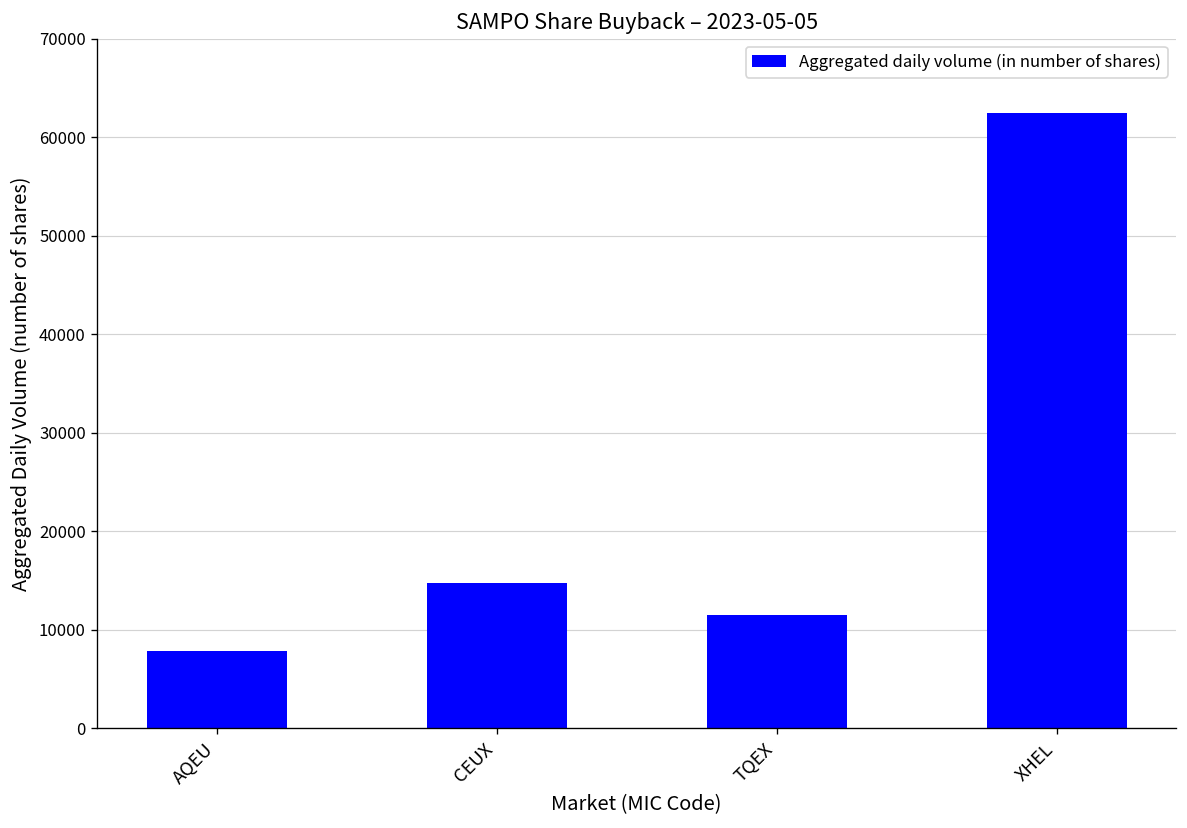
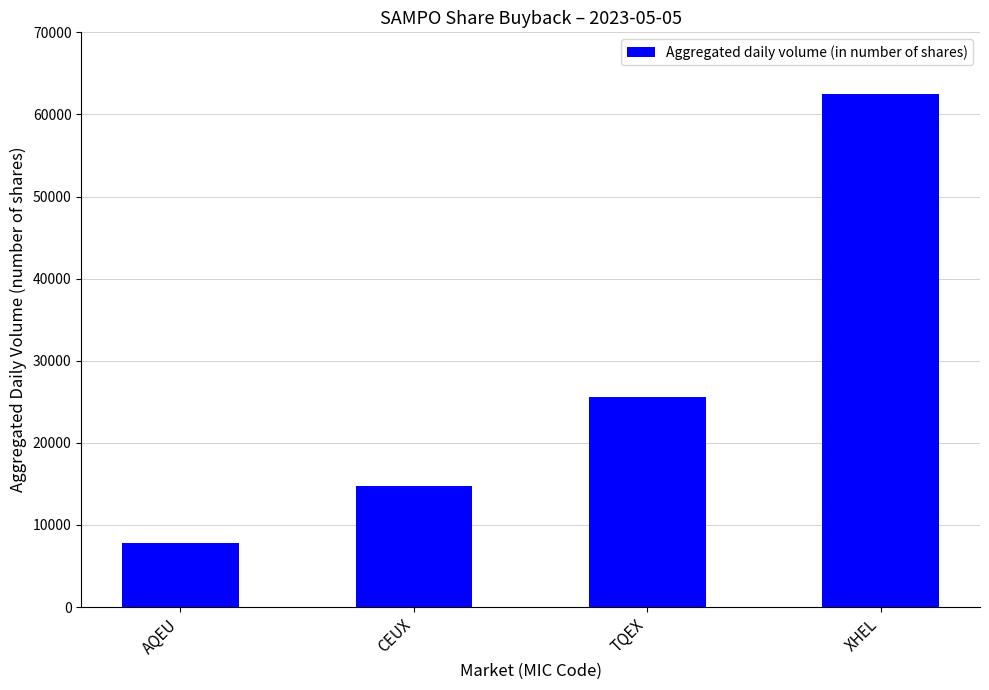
TQEX: 12000 -> 26000
